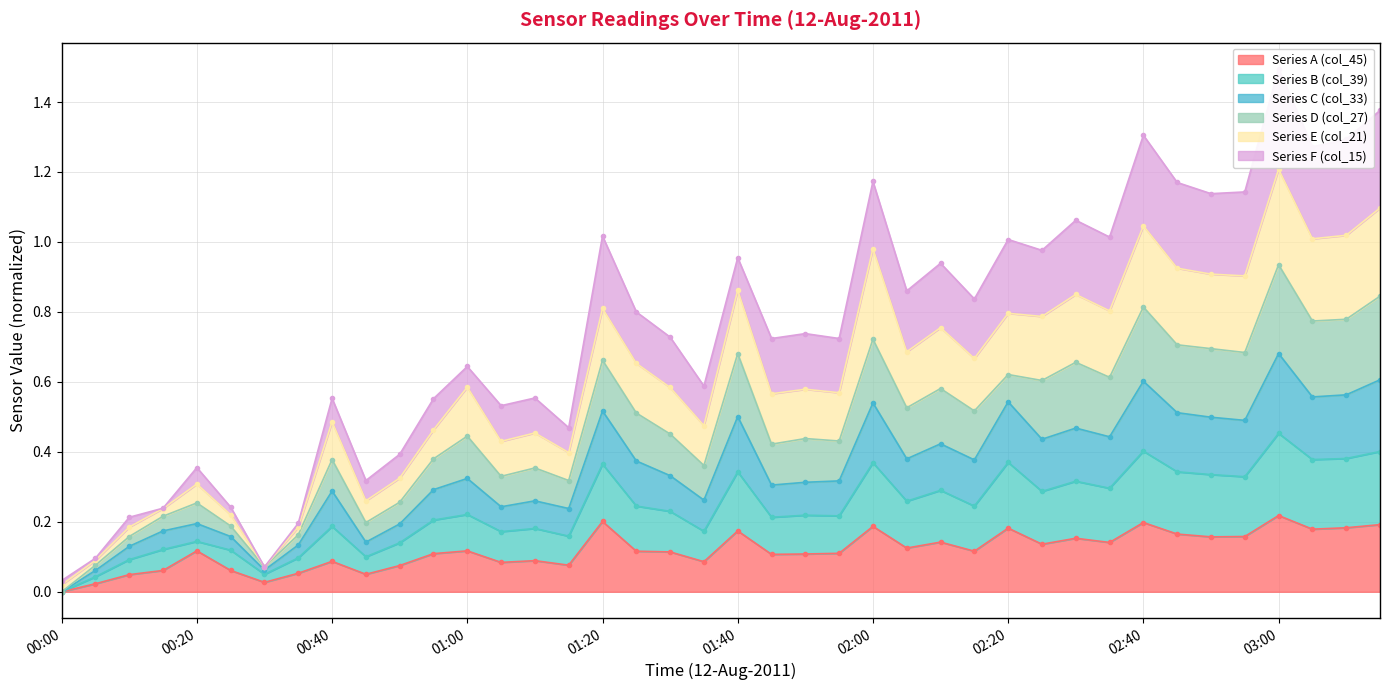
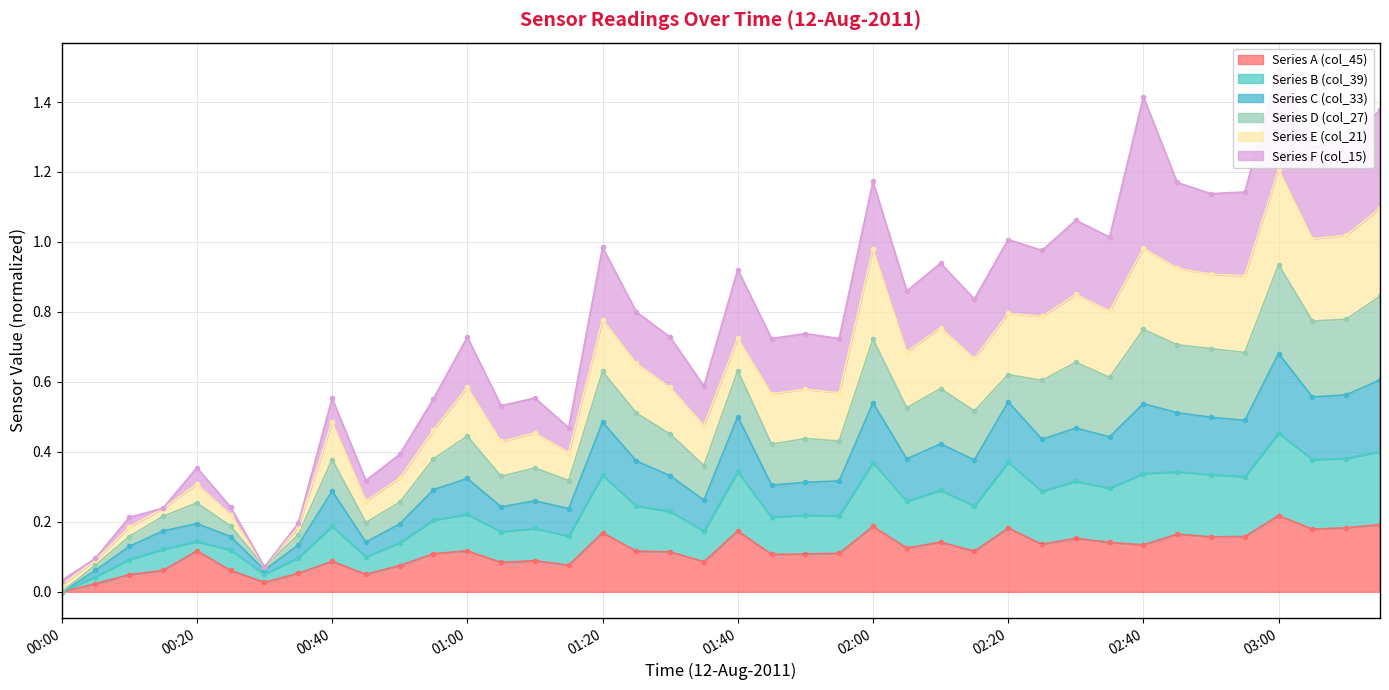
Series F (col_15), 01:00: 0.06 -> 0.14
Series A (col_45), 01:20: 0.20 -> 0.17
Series D (col_27), 01:40: 0.18 -> 0.13
Series E (col_21), 01:40: 0.18 -> 0.09
Series F (col_15), 01:40: 0.09 -> 0.20
Series A (col_45), 02:40: 0.20 -> 0.13
Series F (col_15), 02:40: 0.26 -> 0.43
